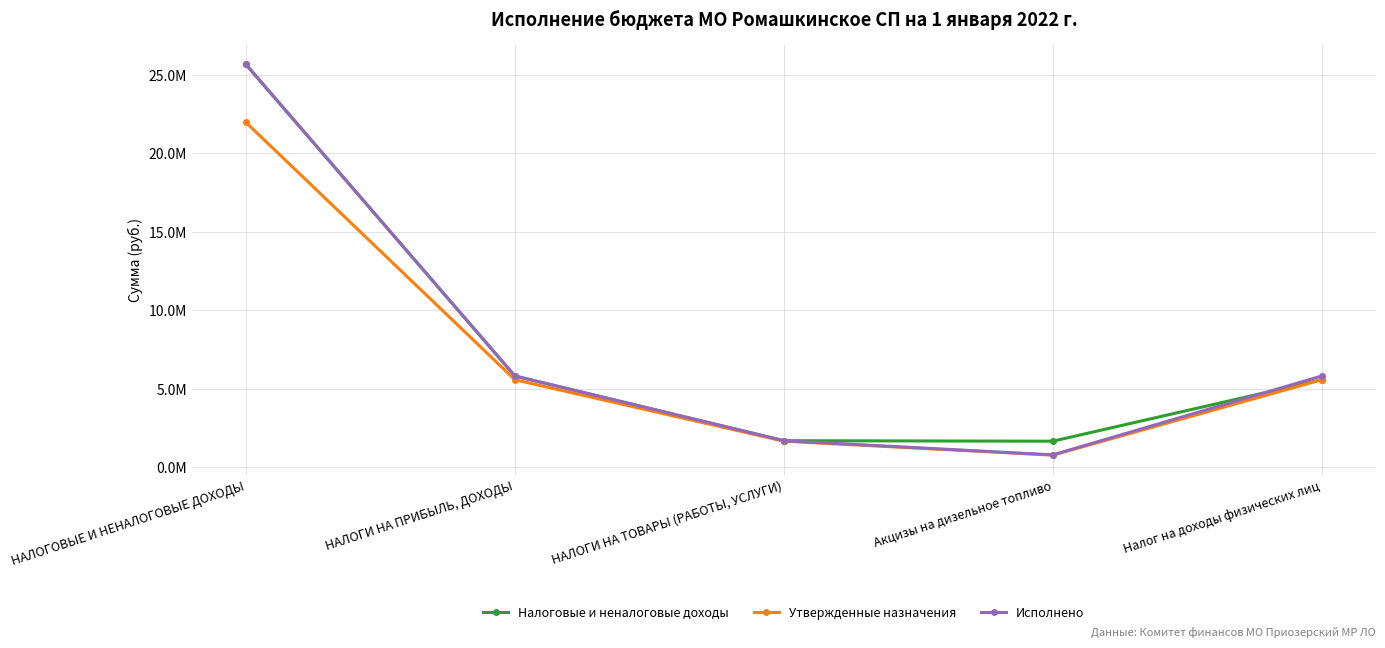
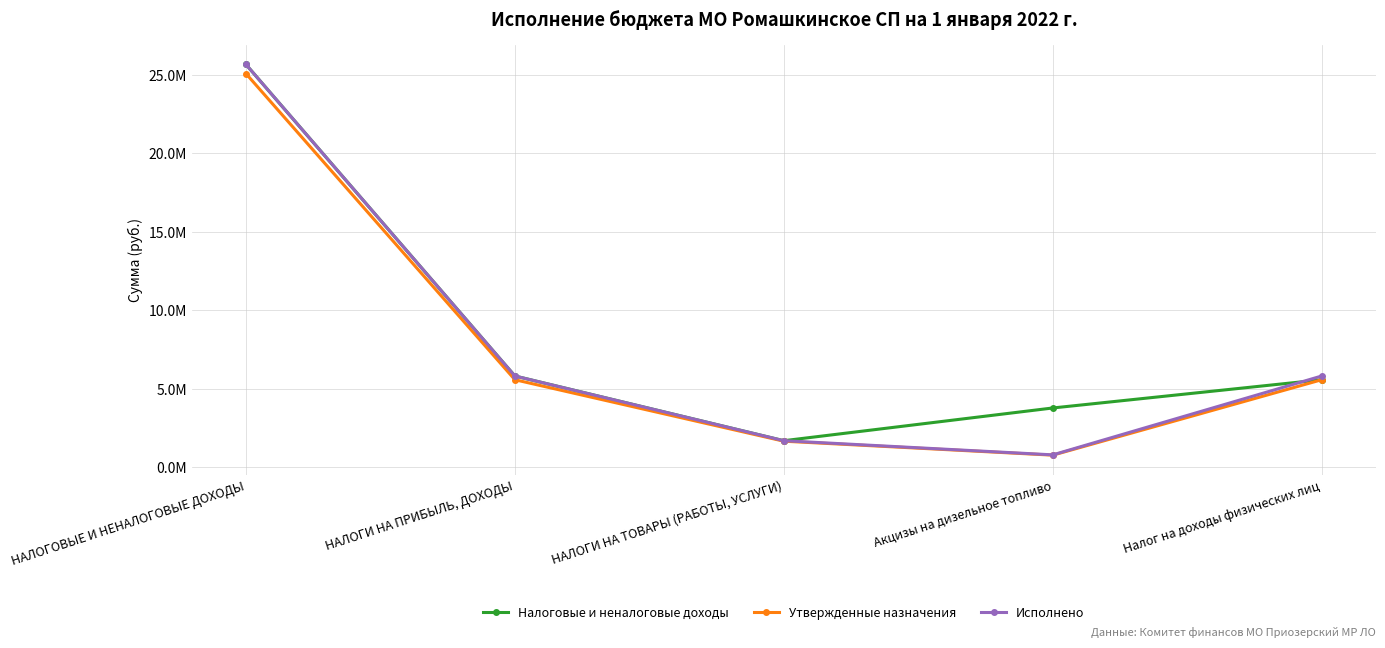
Утвержденные назначения, НАЛОГОВЫЕ И НЕНАЛОГОВЫЕ ДОХОДЫ: 22000000 -> 25100000
Налоговые и неналоговые доходы, Акцизы на дизельное топливо: 1600000 -> 3800000
